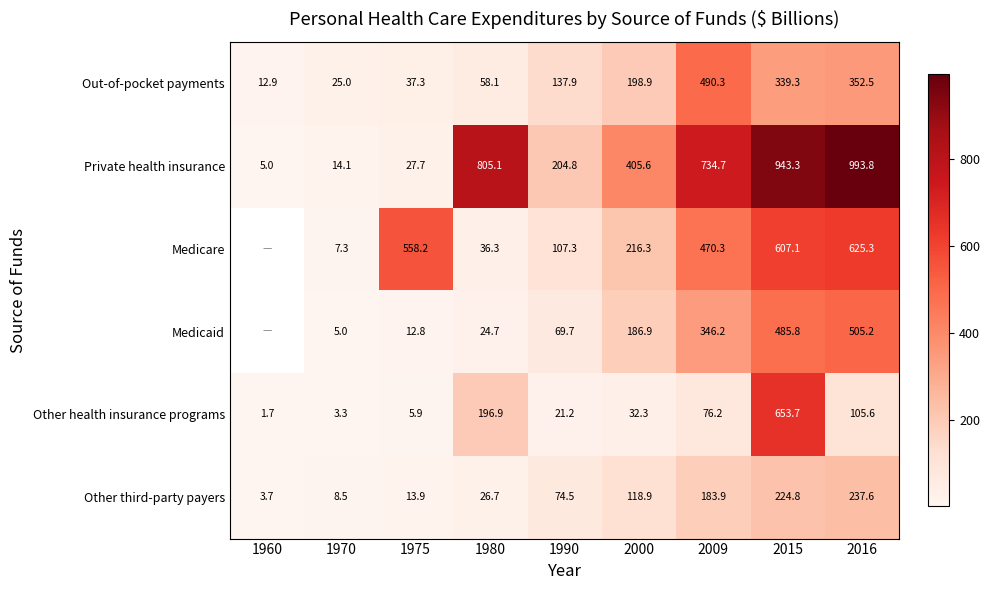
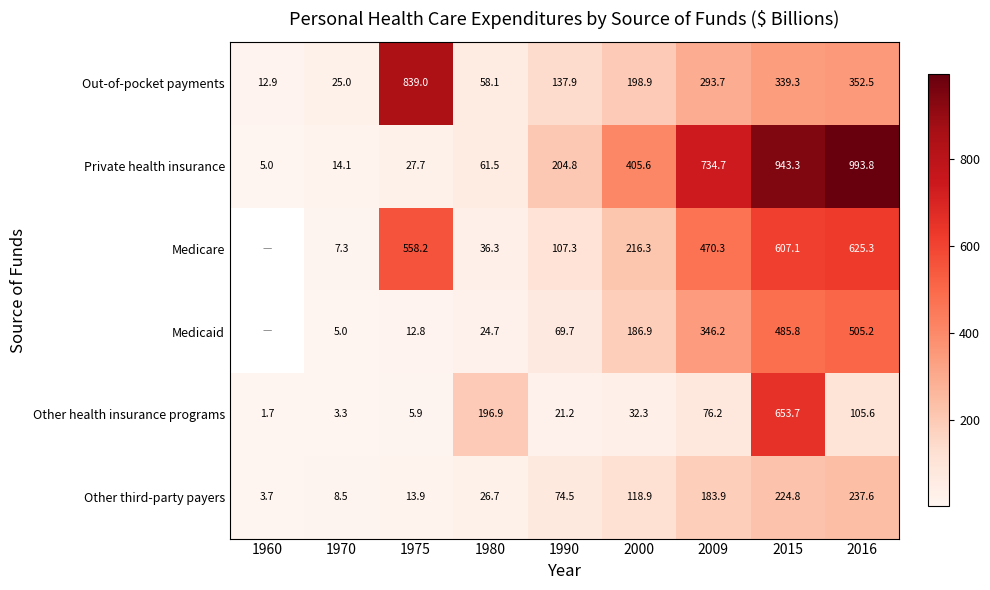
Out-of-pocket payments, 1975: 37.3 -> 839.0
Out-of-pocket payments, 2009: 490.3 -> 293.7
Private health insurance, 1980: 805.1 -> 61.5
